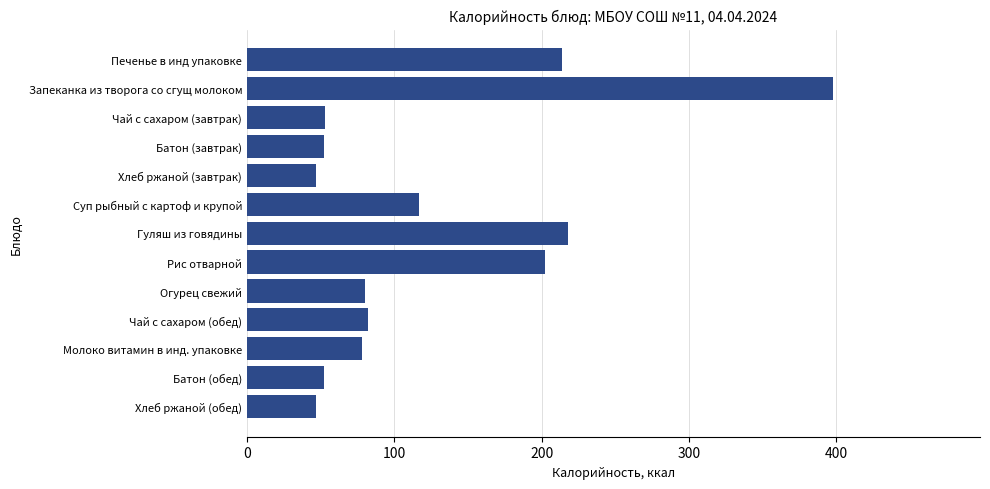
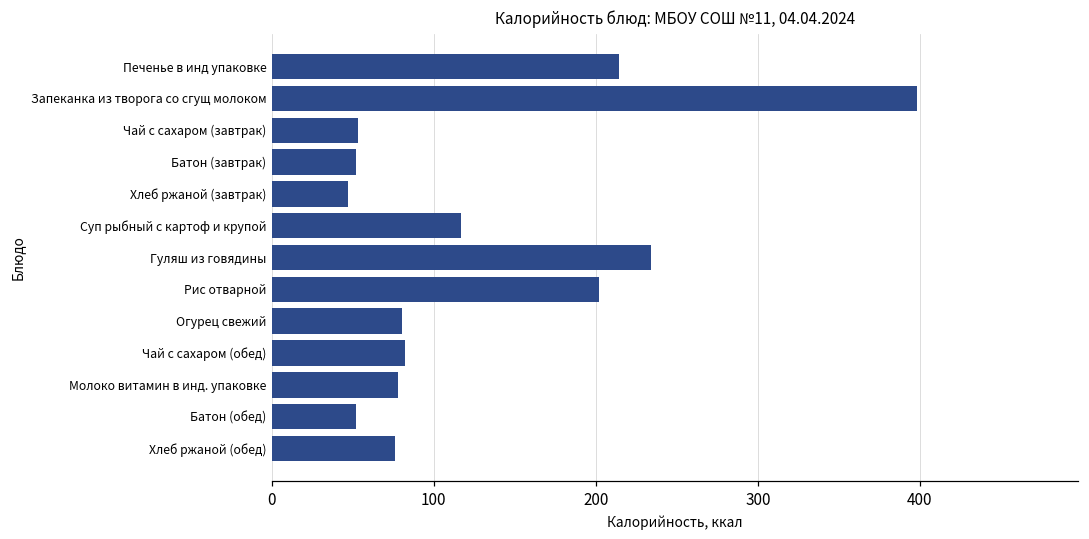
Гуляш из говядины: 218 -> 234
Хлеб ржаной (обед): 47 -> 76
